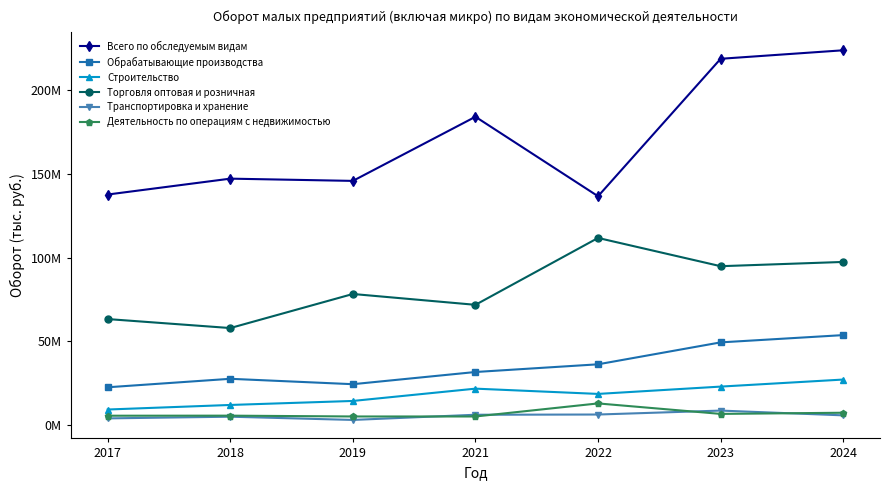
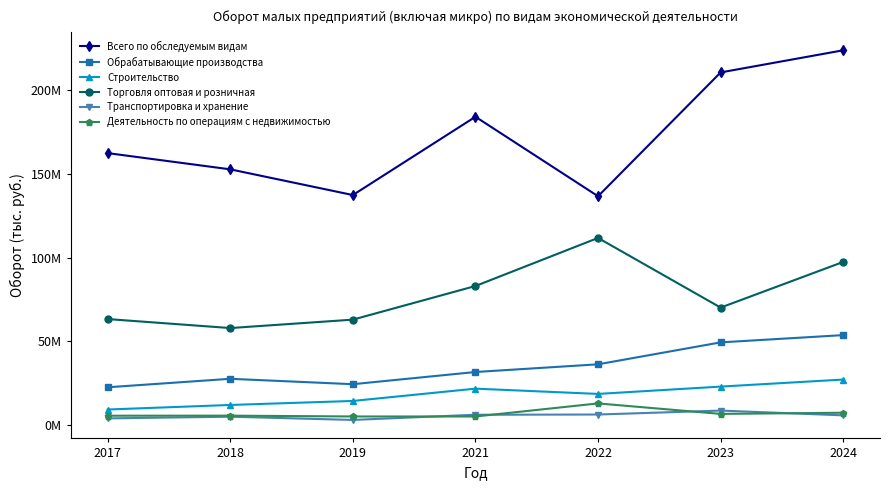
Всего по обследуемым видам, 2017: 138000000 -> 162000000
Всего по обследуемым видам, 2018: 147000000 -> 153000000
Всего по обследуемым видам, 2019: 146000000 -> 137000000
Торговля оптовая и розничная, 2019: 78000000 -> 63000000
Торговля оптовая и розничная, 2021: 72000000 -> 83000000
Всего по обследуемым видам, 2023: 219000000 -> 211000000
Торговля оптовая и розничная, 2023: 95000000 -> 70000000
